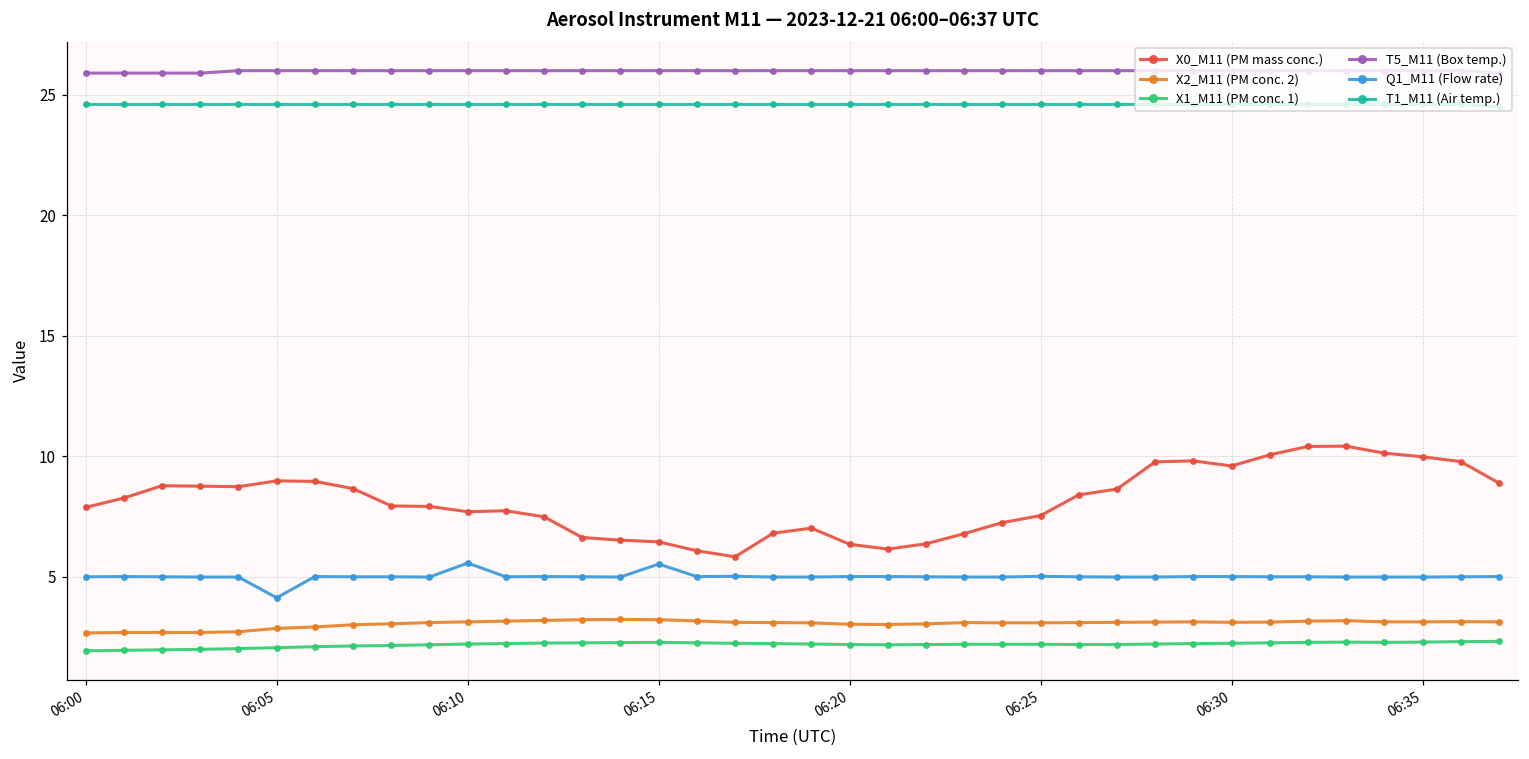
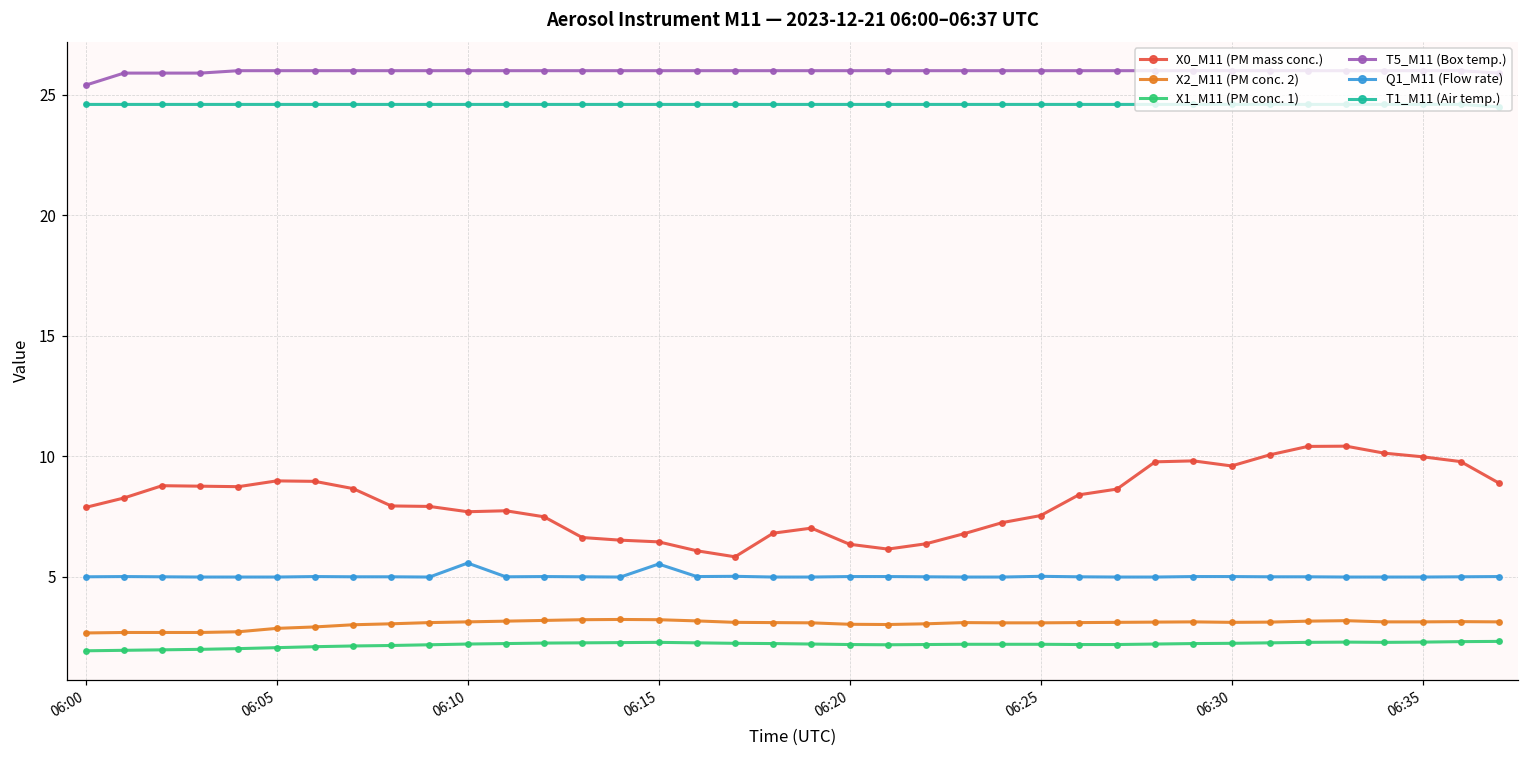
T5_M11 (Box temp.), 06:00: 25.9 -> 25.4
Q1_M11 (Flow rate), 06:05: 4.1 -> 5.0
